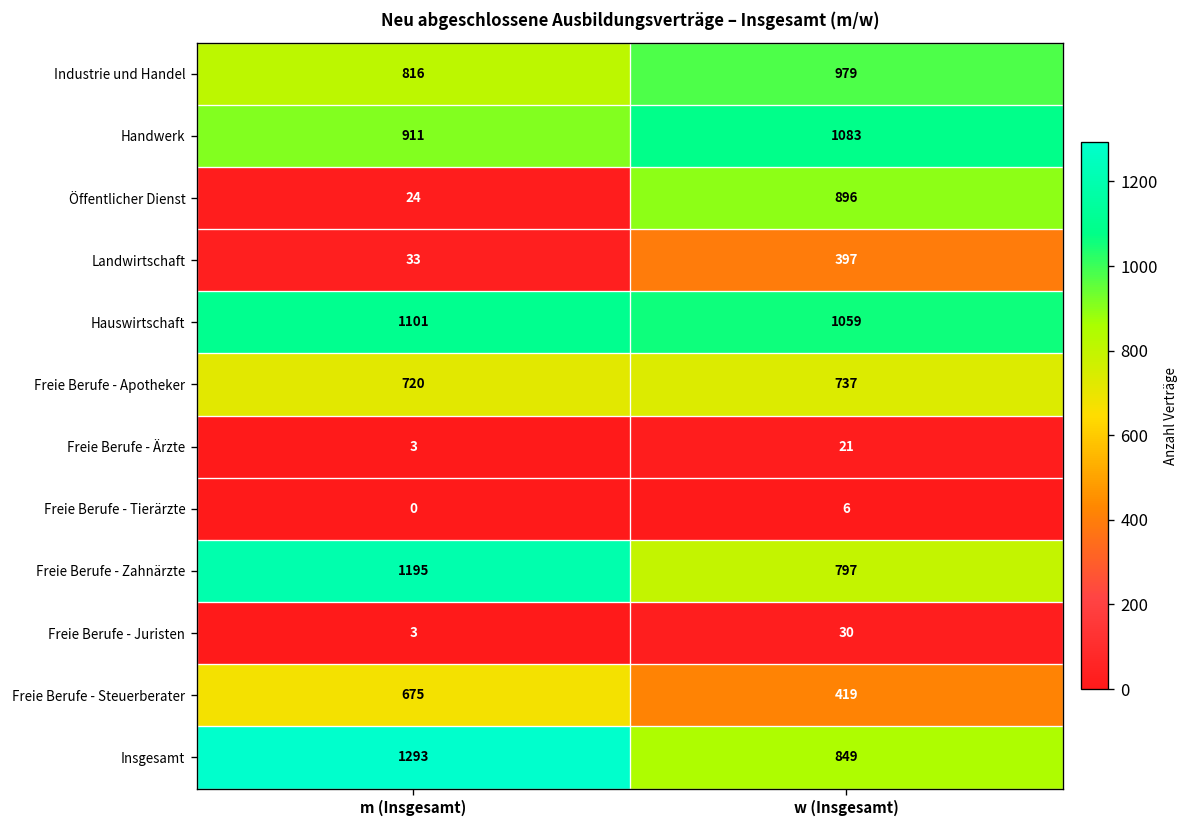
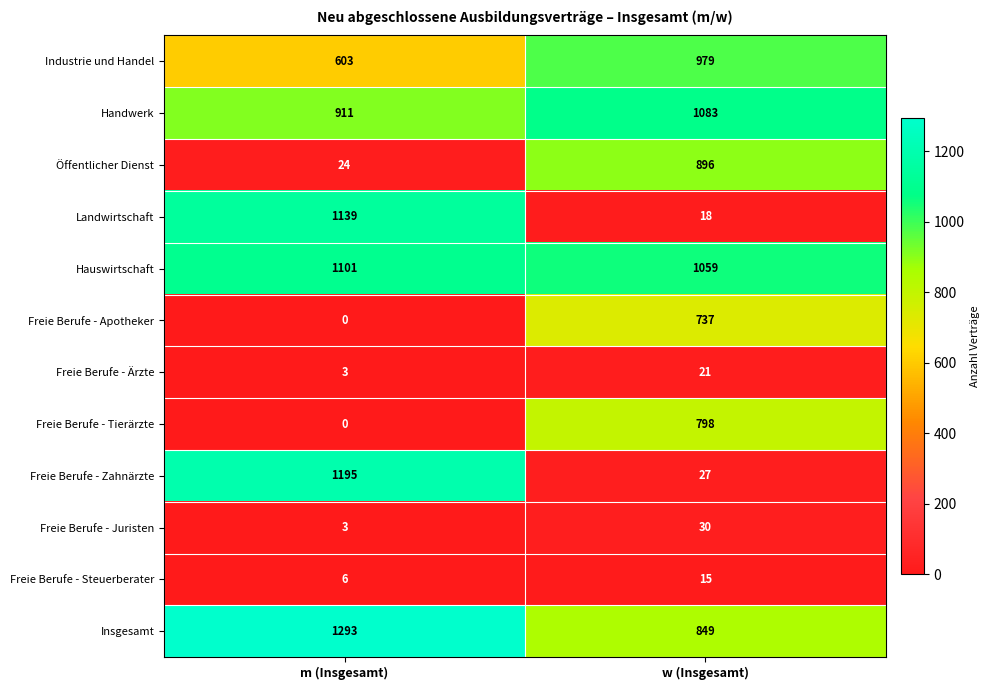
Industrie und Handel, m (Insgesamt): 816 -> 603
Landwirtschaft, m (Insgesamt): 33 -> 1139
Landwirtschaft, w (Insgesamt): 397 -> 18
Freie Berufe - Apotheker, m (Insgesamt): 720 -> 0
Freie Berufe - Tierärzte, w (Insgesamt): 6 -> 798
Freie Berufe - Zahnärzte, w (Insgesamt): 797 -> 27
Freie Berufe - Steuerberater, m (Insgesamt): 675 -> 6
Freie Berufe - Steuerberater, w (Insgesamt): 419 -> 15
